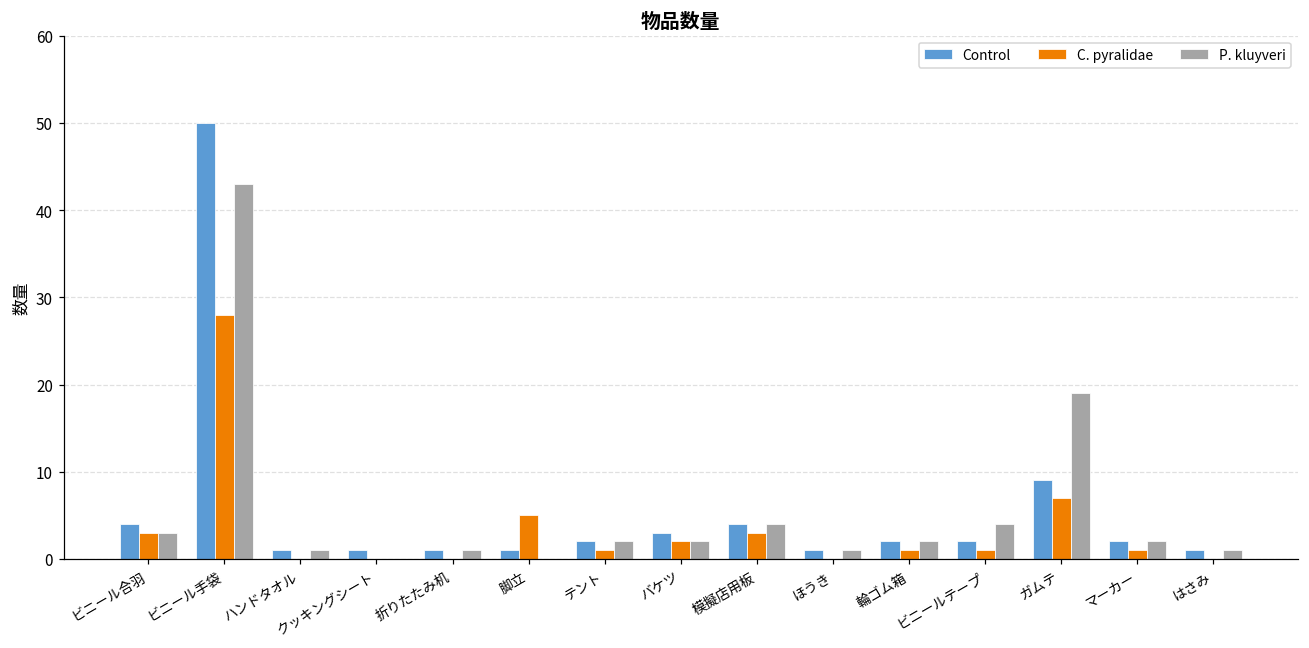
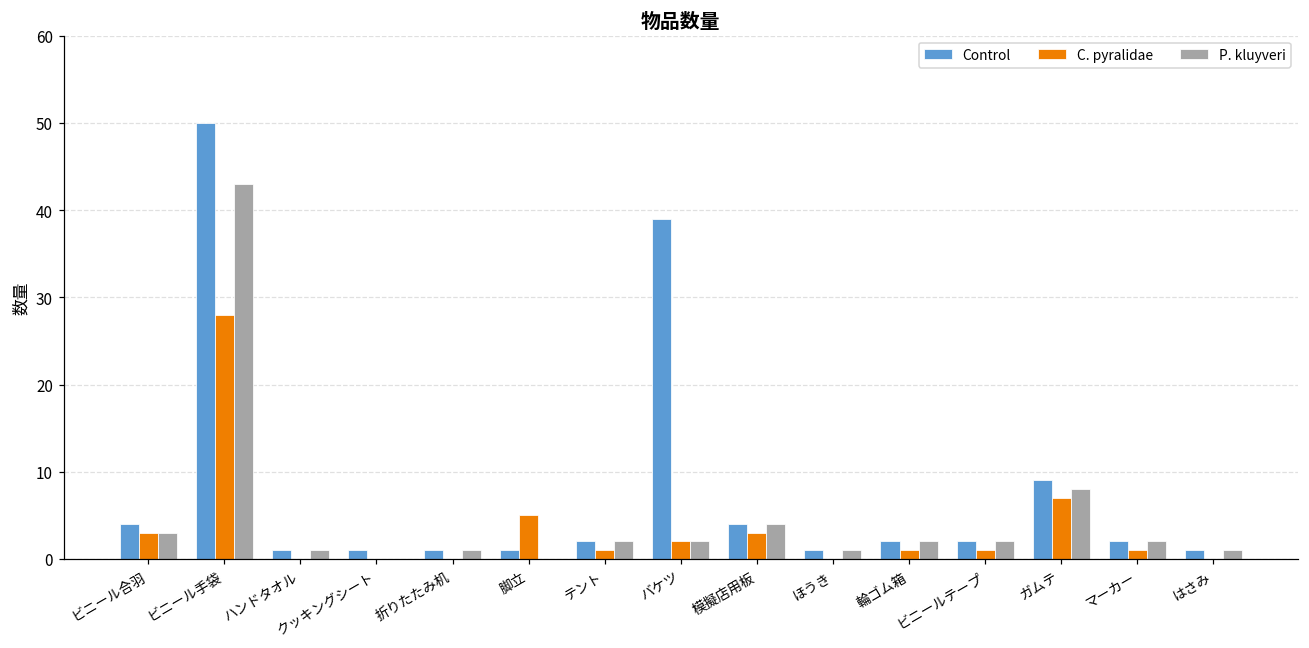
Control, バケツ: 3 -> 39
P. kluyveri, ビニールテープ: 4 -> 2
P. kluyveri, ガムテ: 19 -> 8
